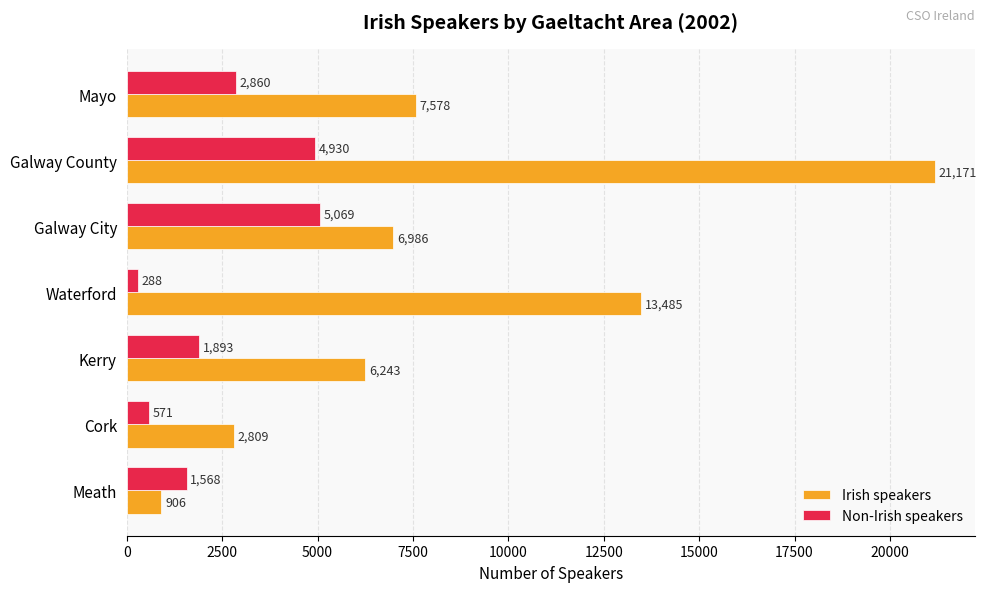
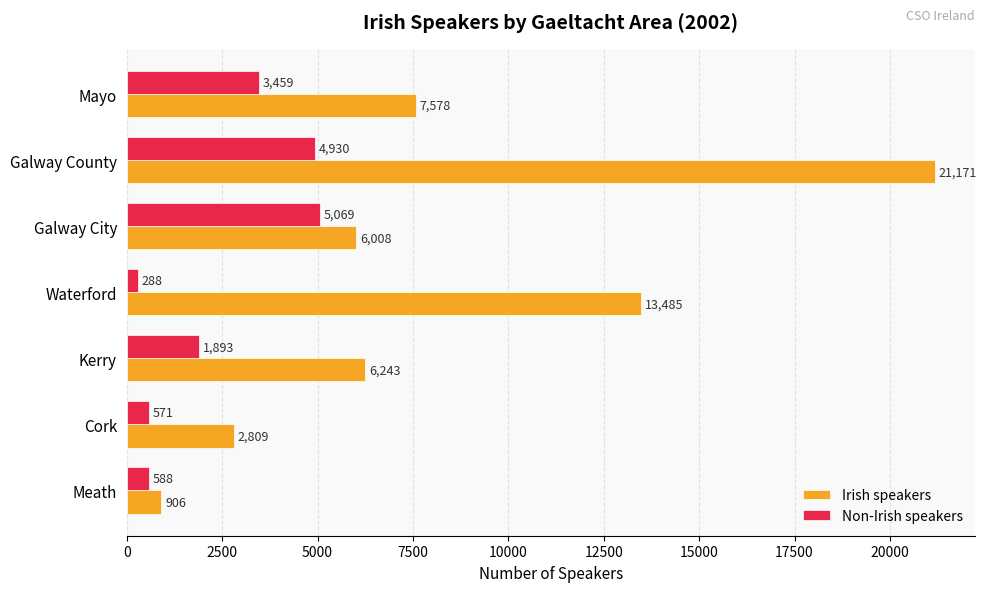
Non-Irish speakers, Mayo: 2,860 -> 3,459
Irish speakers, Galway City: 6,986 -> 6,008
Non-Irish speakers, Meath: 1,568 -> 588
